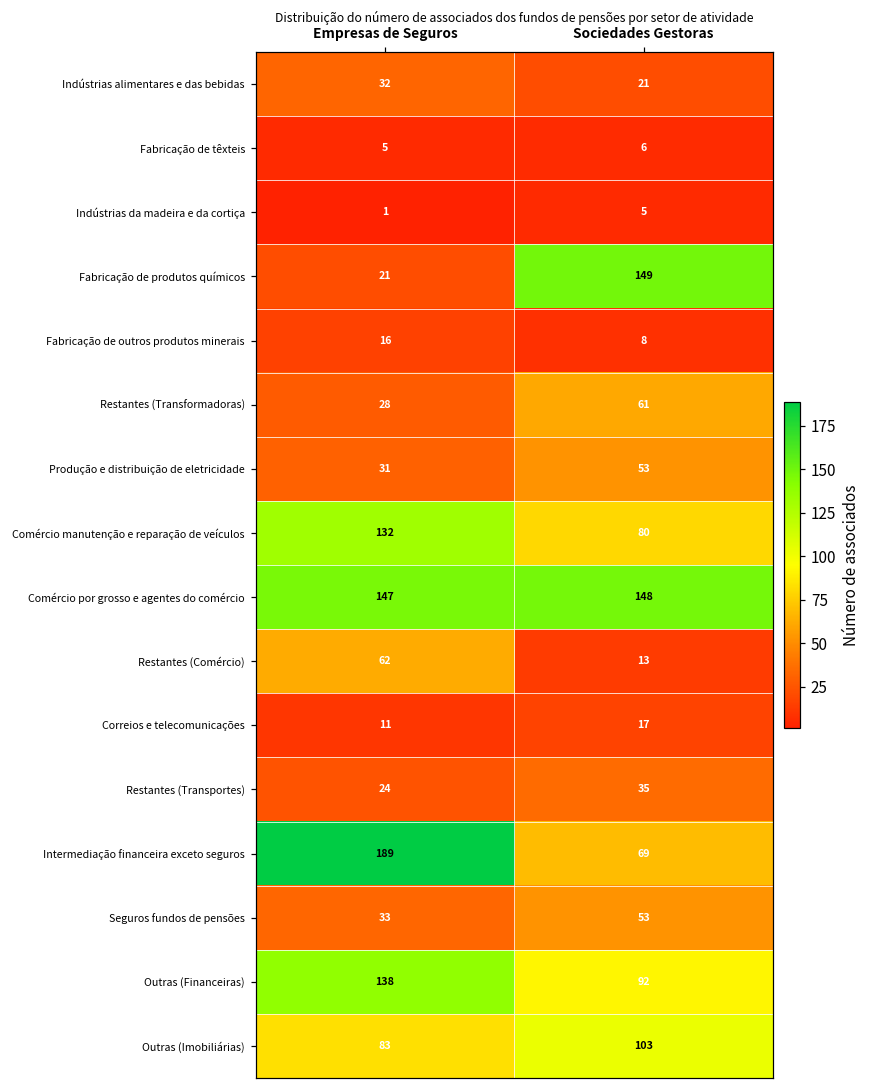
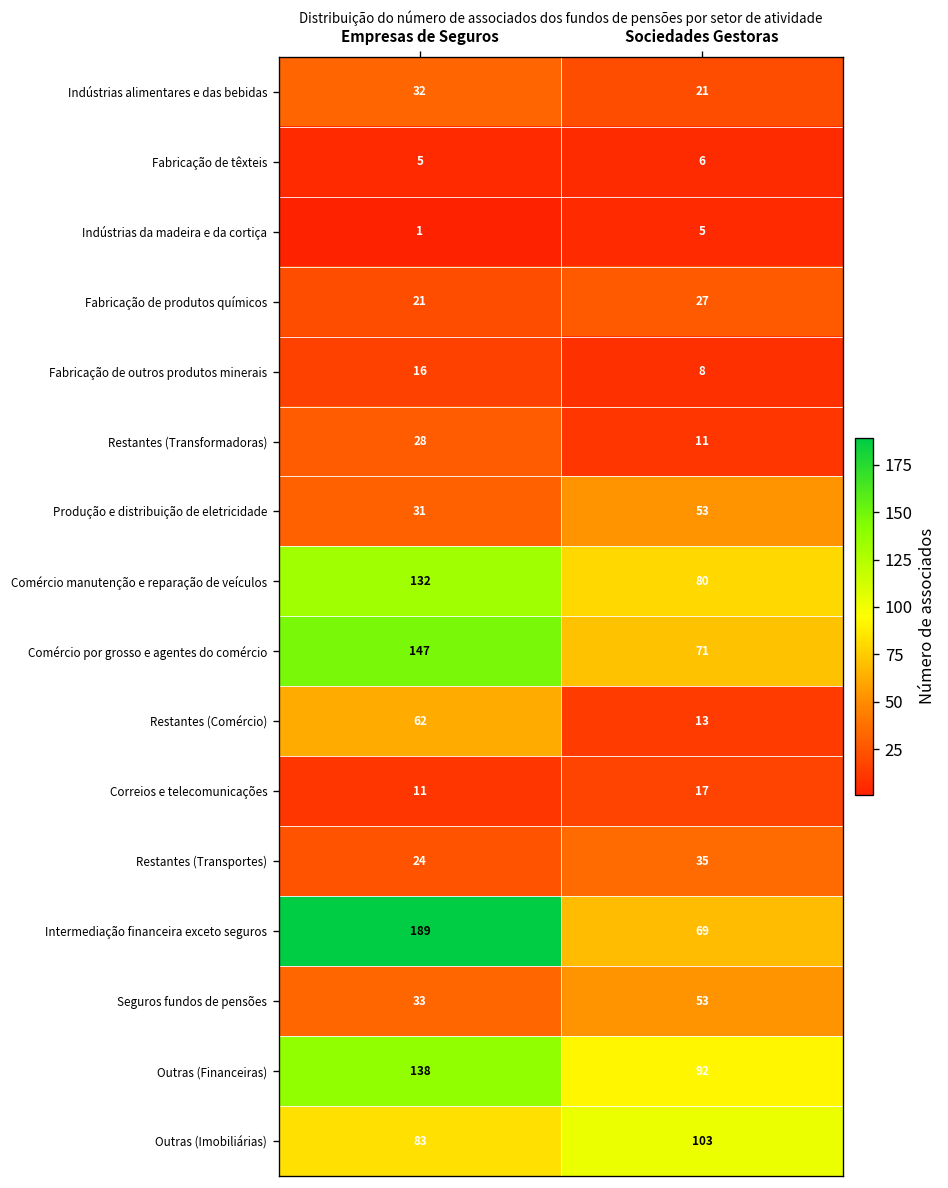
Fabricação de produtos químicos, Sociedades Gestoras: 149 -> 27
Restantes (Transformadoras), Sociedades Gestoras: 61 -> 11
Comércio por grosso e agentes do comércio, Sociedades Gestoras: 148 -> 71
